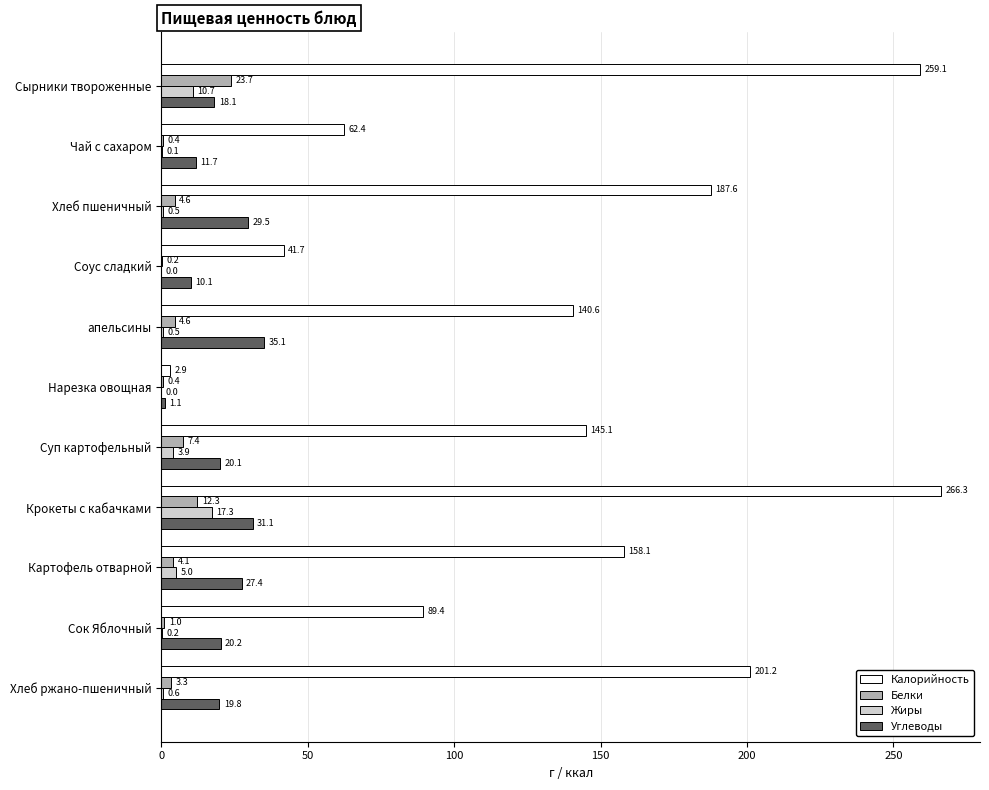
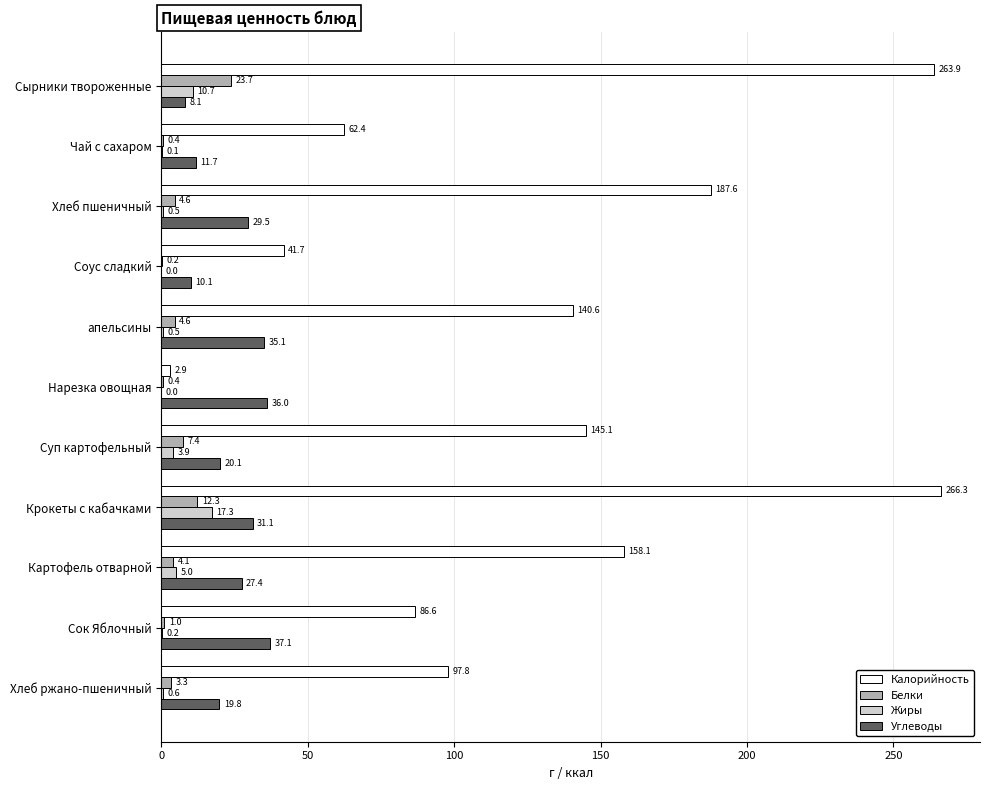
Калорийность, Сырники твороженные: 259.1 -> 263.9
Углеводы, Сырники твороженные: 18.1 -> 8.1
Углеводы, Нарезка овощная: 1.1 -> 36.0
Калорийность, Сок Яблочный: 89.4 -> 86.6
Углеводы, Сок Яблочный: 20.2 -> 37.1
Калорийность, Хлеб ржано-пшеничный: 201.2 -> 97.8
